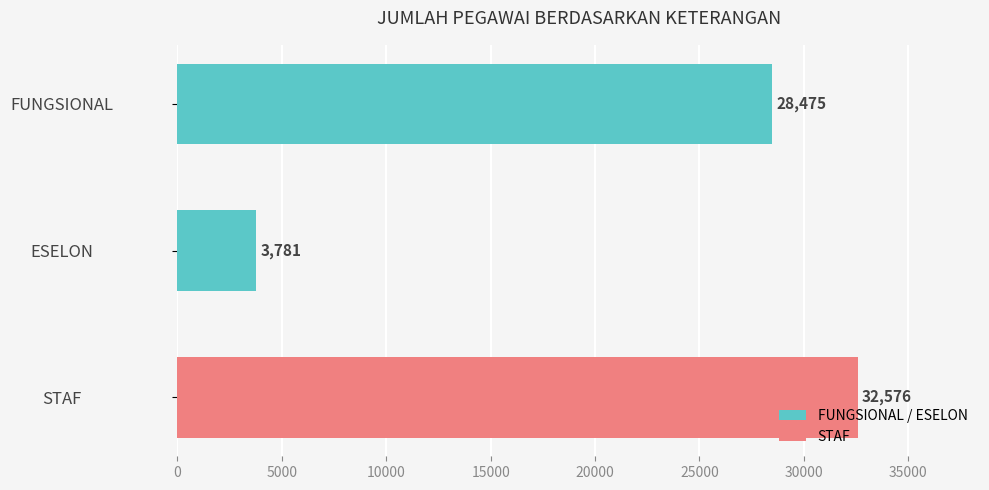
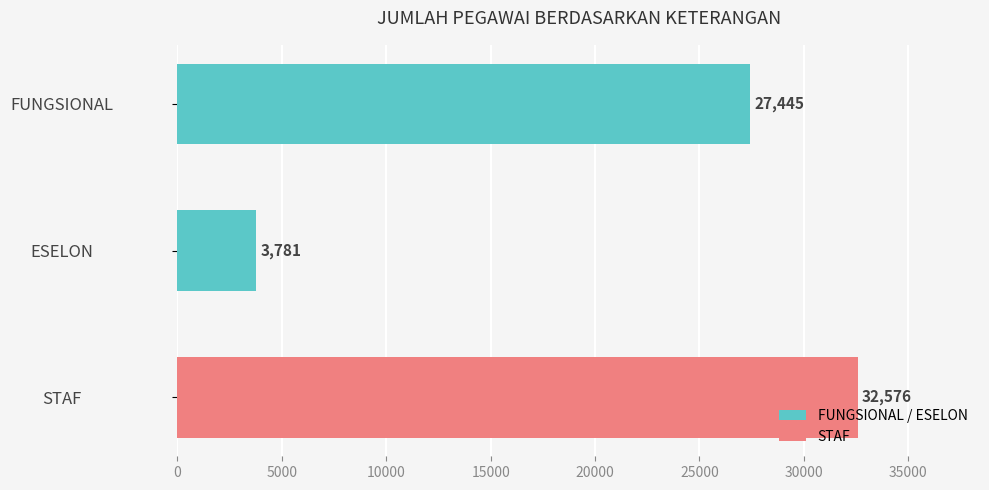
FUNGSIONAL: 28,475 -> 27,445
